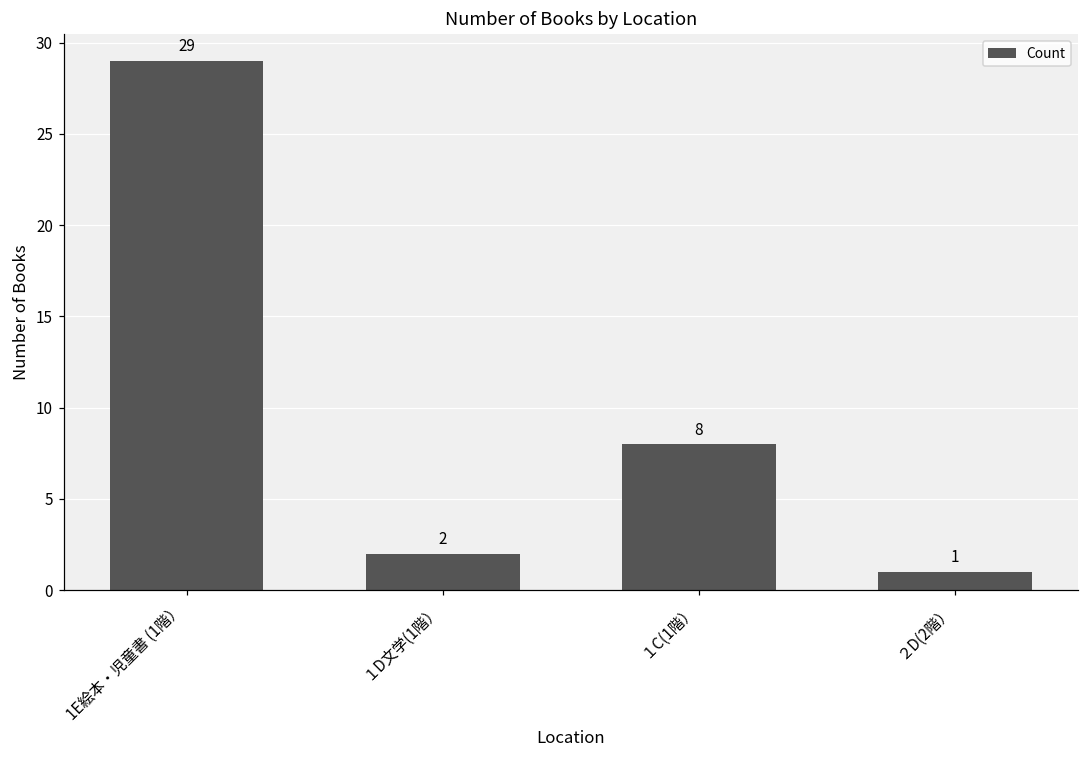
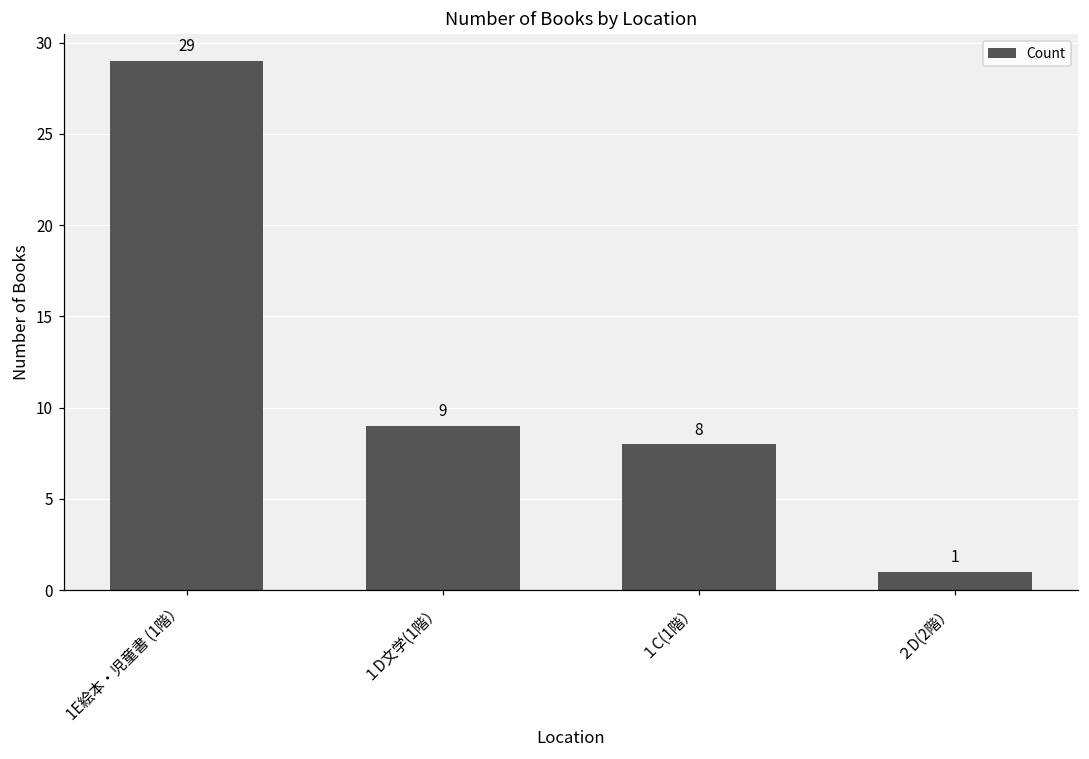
１D文学(1階）: 2 -> 9
